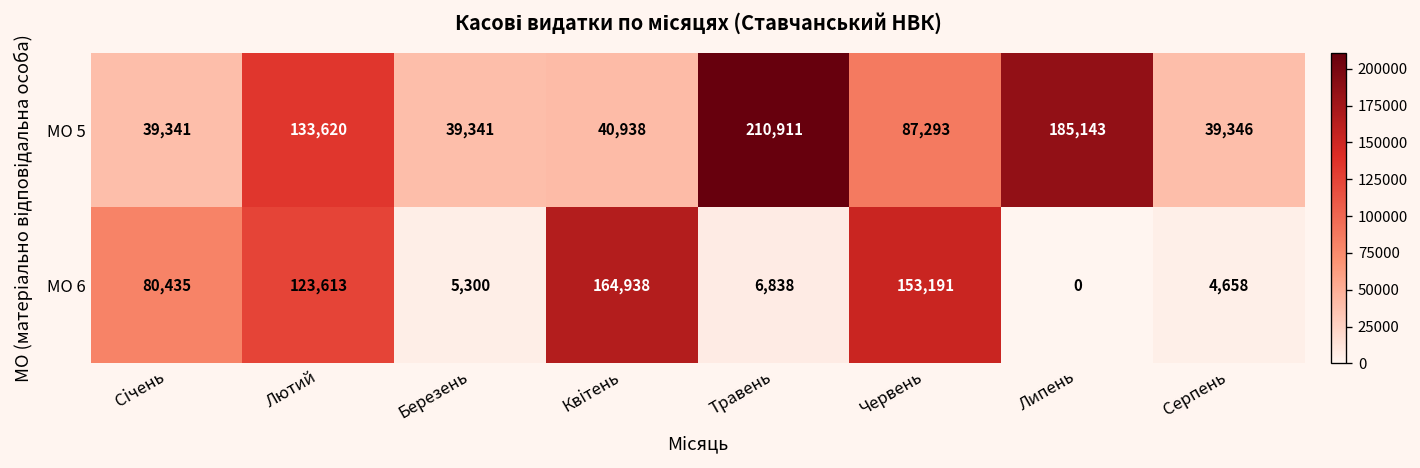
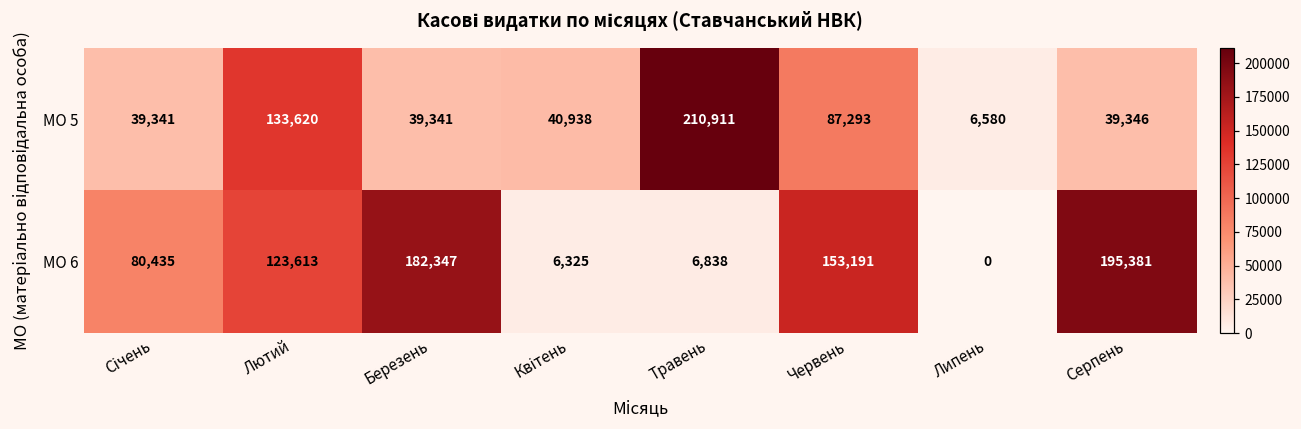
МО 5, Липень: 185,143 -> 6,580
МО 6, Березень: 5,300 -> 182,347
МО 6, Квітень: 164,938 -> 6,325
МО 6, Серпень: 4,658 -> 195,381
